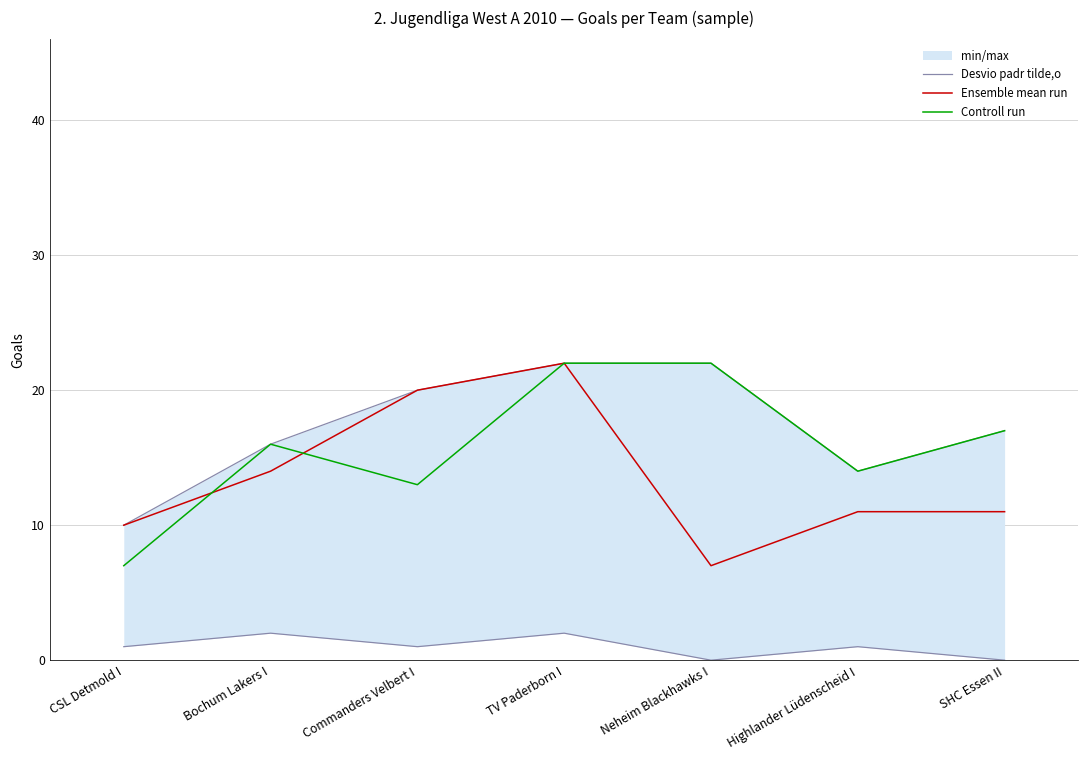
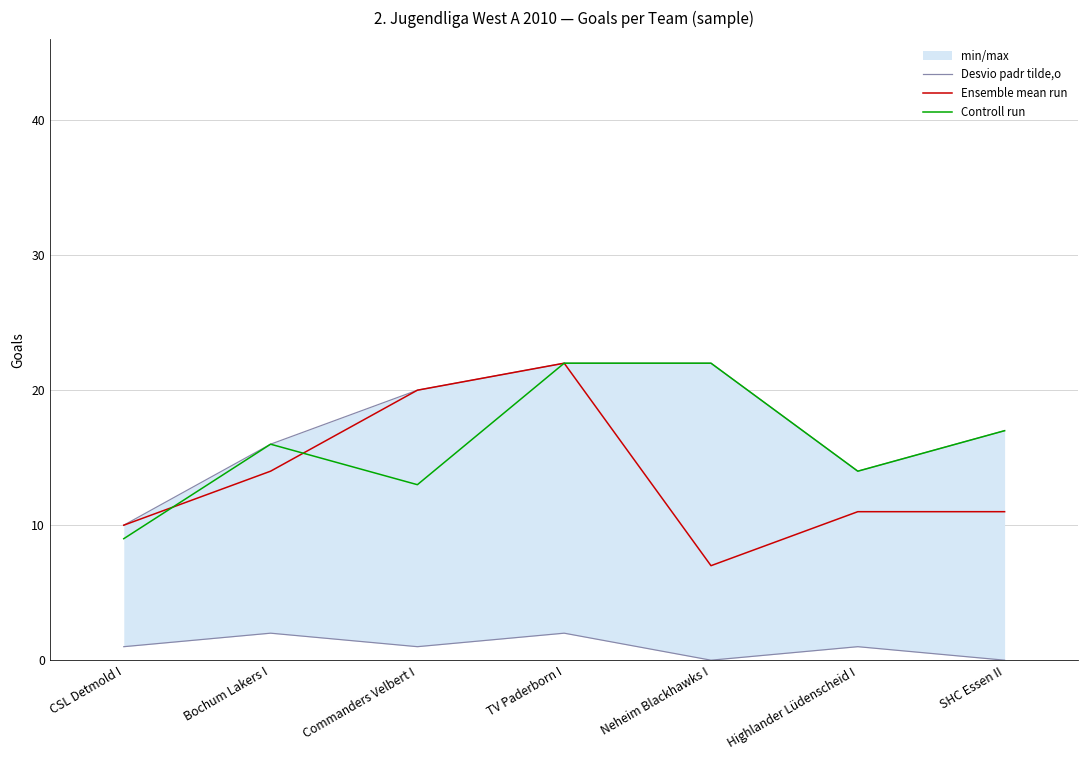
Controll run, CSL Detmold I: 7 -> 9
